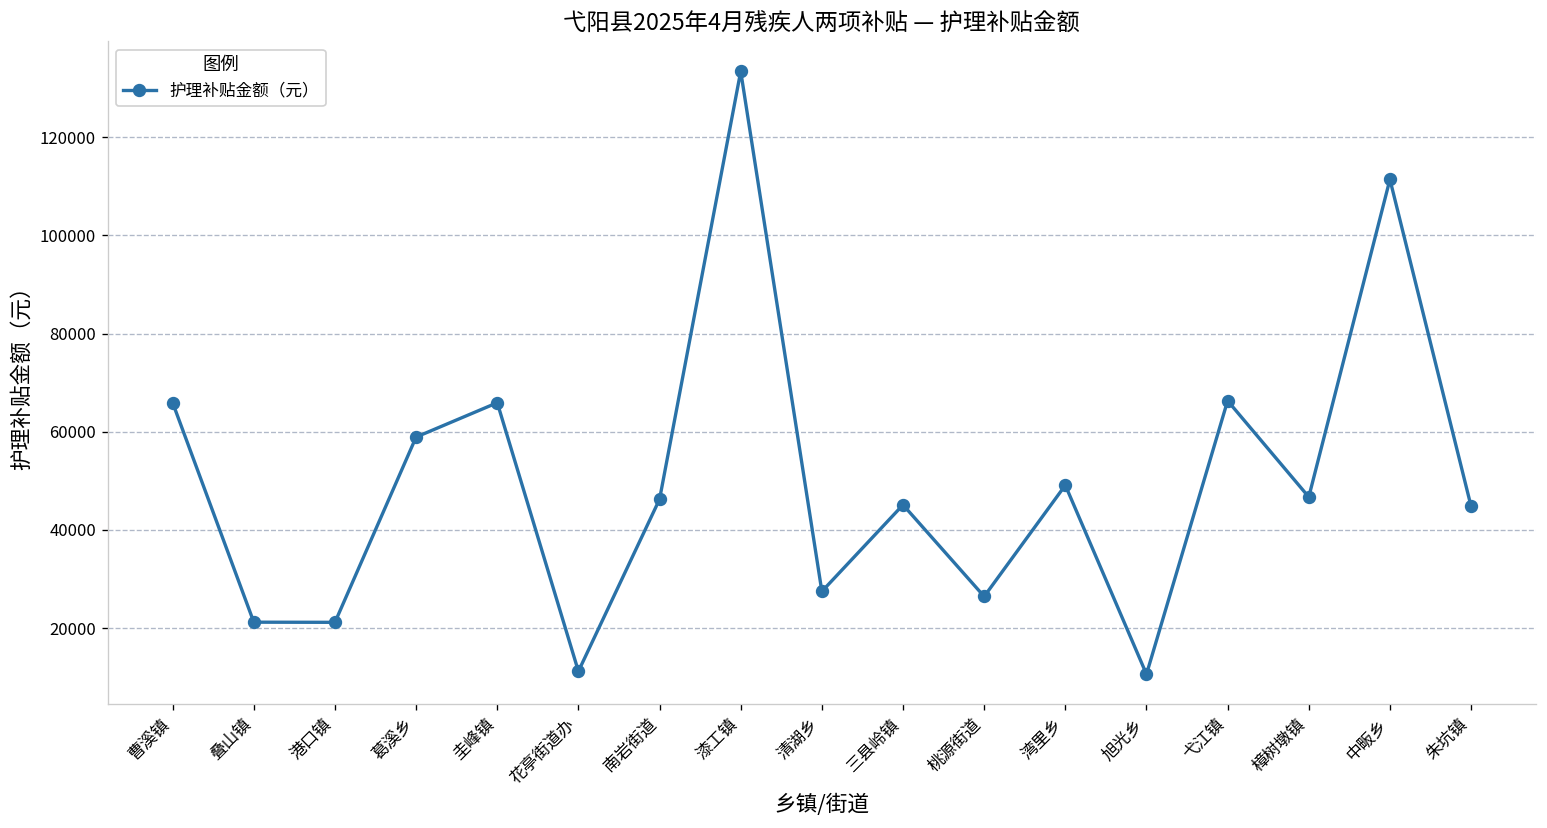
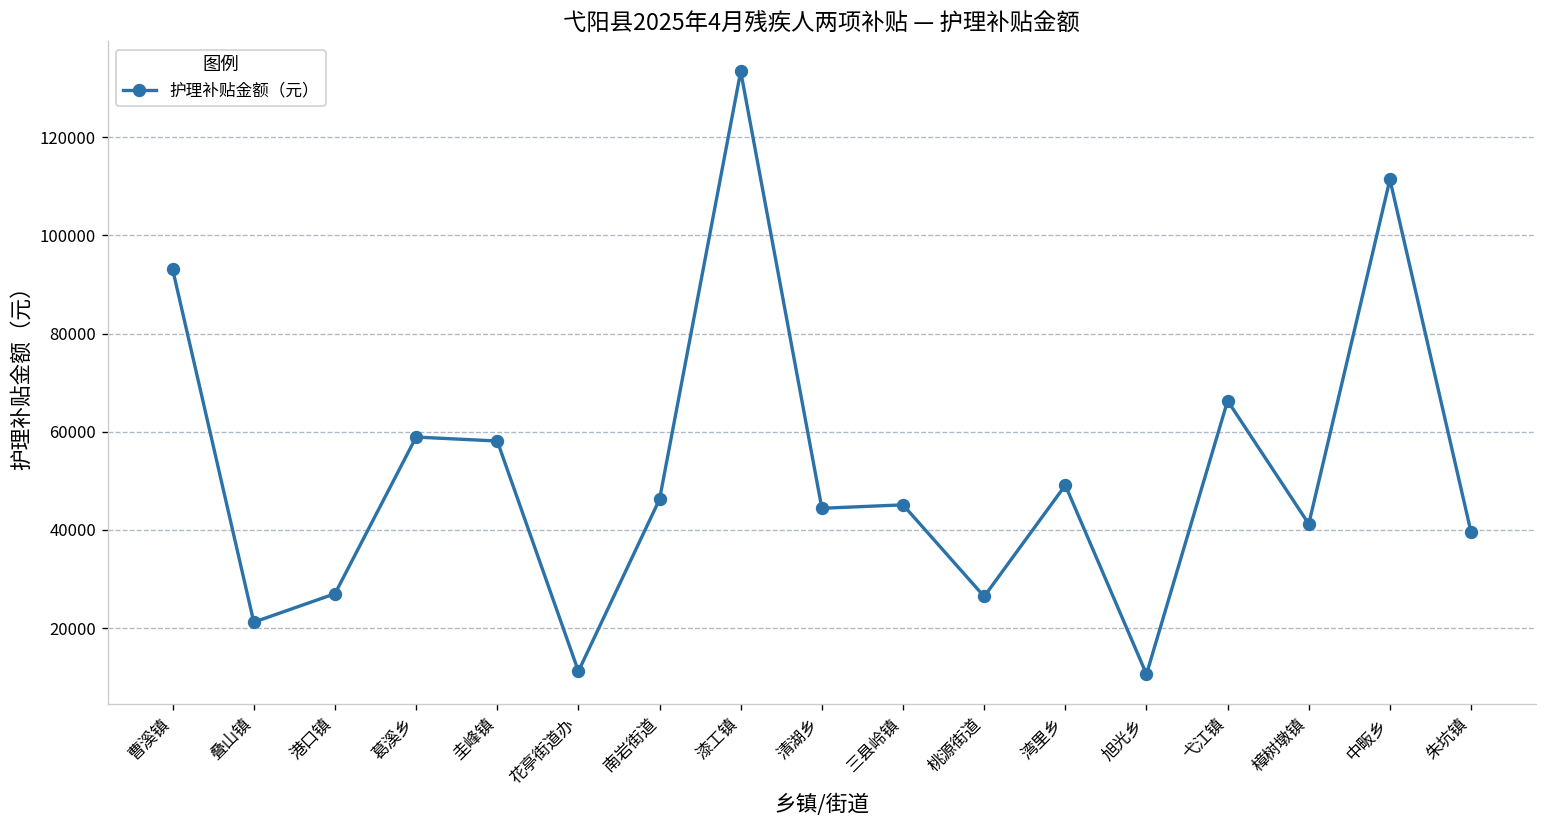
曹溪镇: 66000 -> 93000
港口镇: 21000 -> 27000
圭峰镇: 66000 -> 58000
清湖乡: 27000 -> 44000
樟树墩镇: 47000 -> 41000
朱坑镇: 45000 -> 40000
